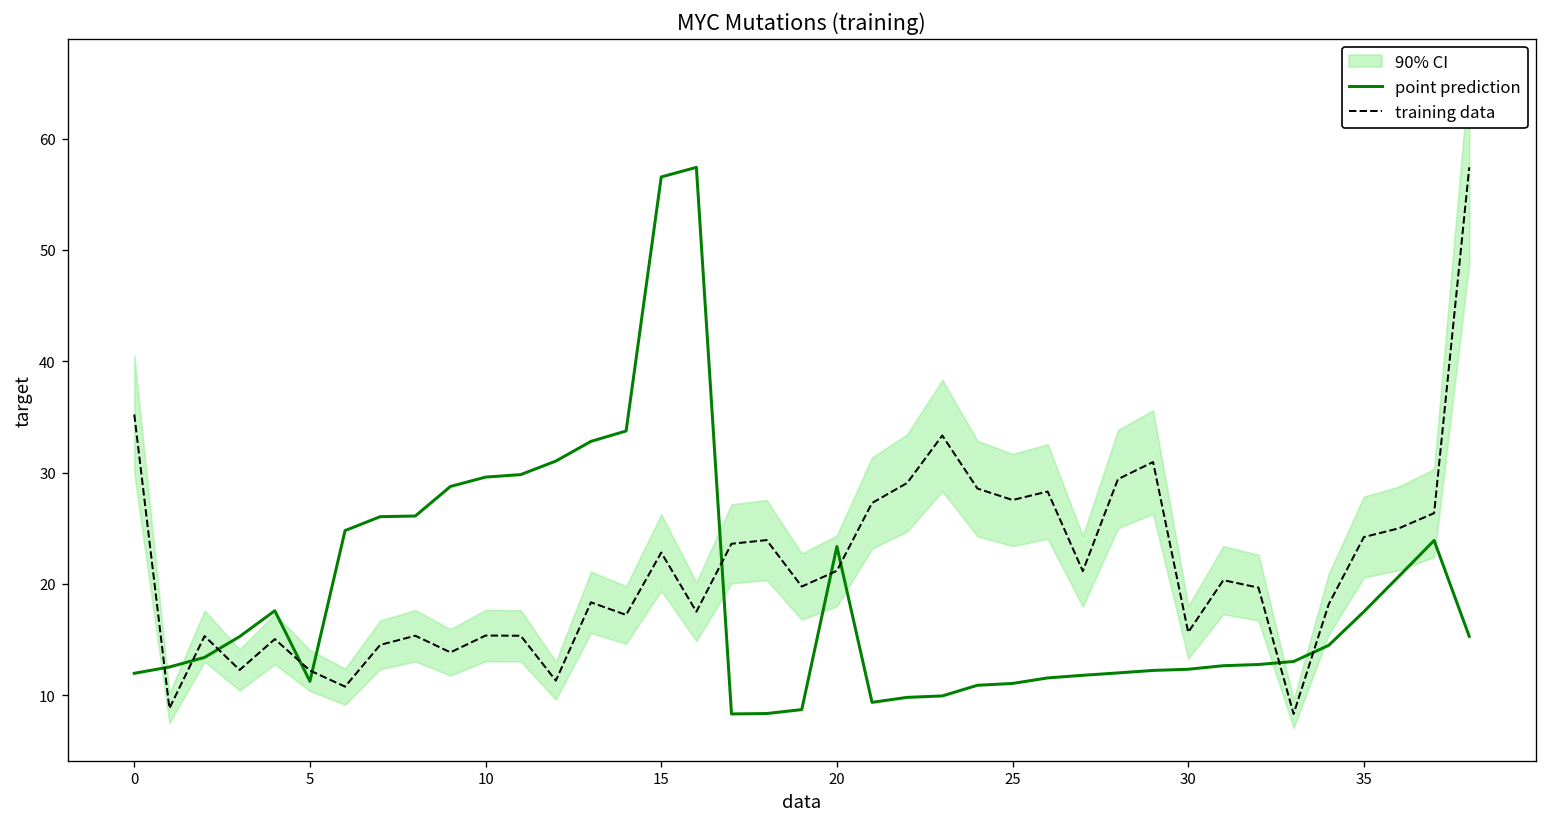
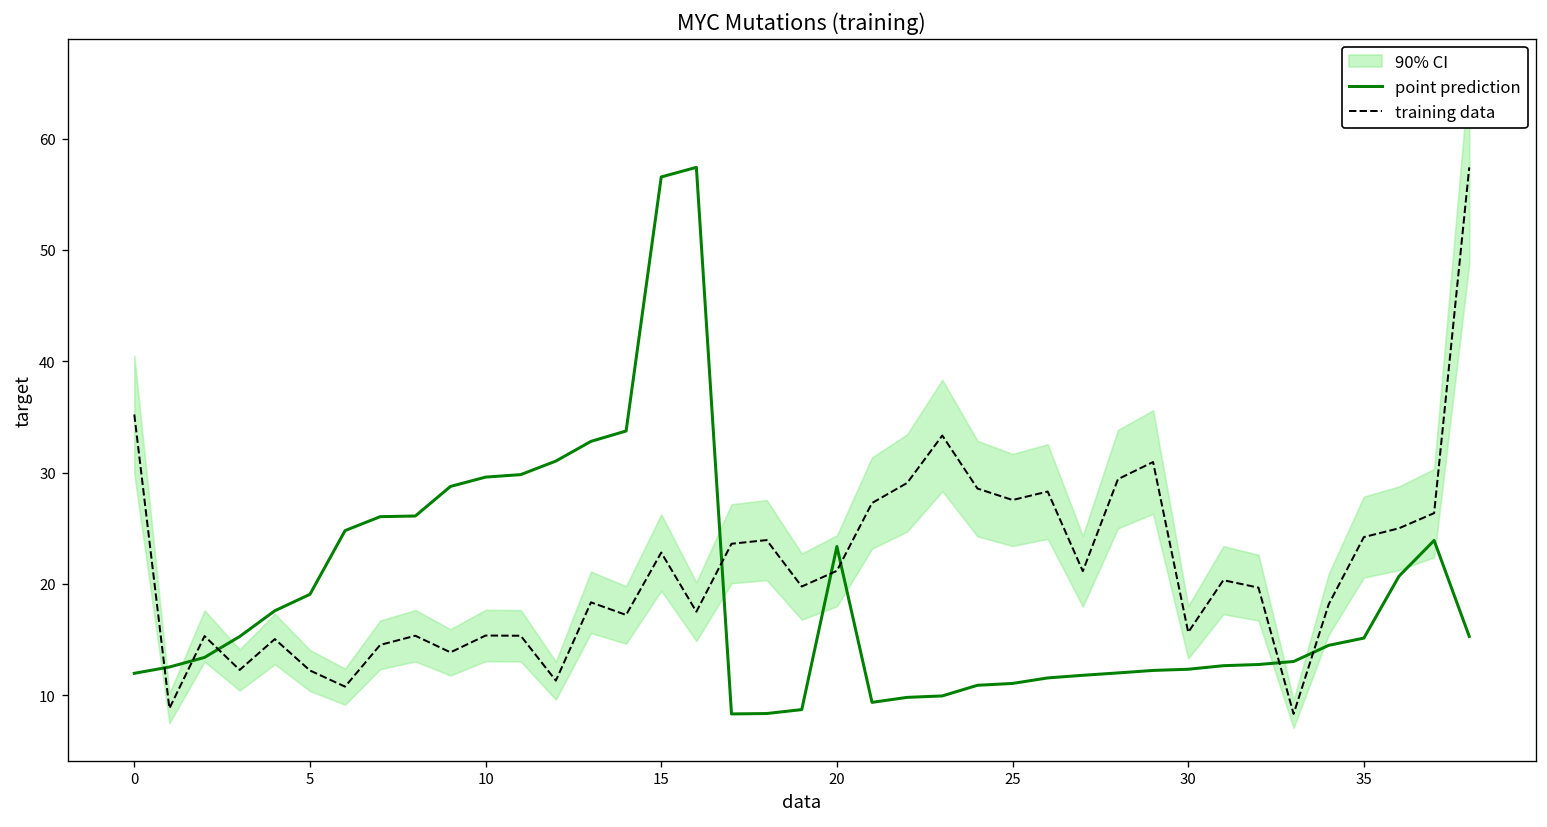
point prediction, 5: 11 -> 19
point prediction, 35: 18 -> 15
